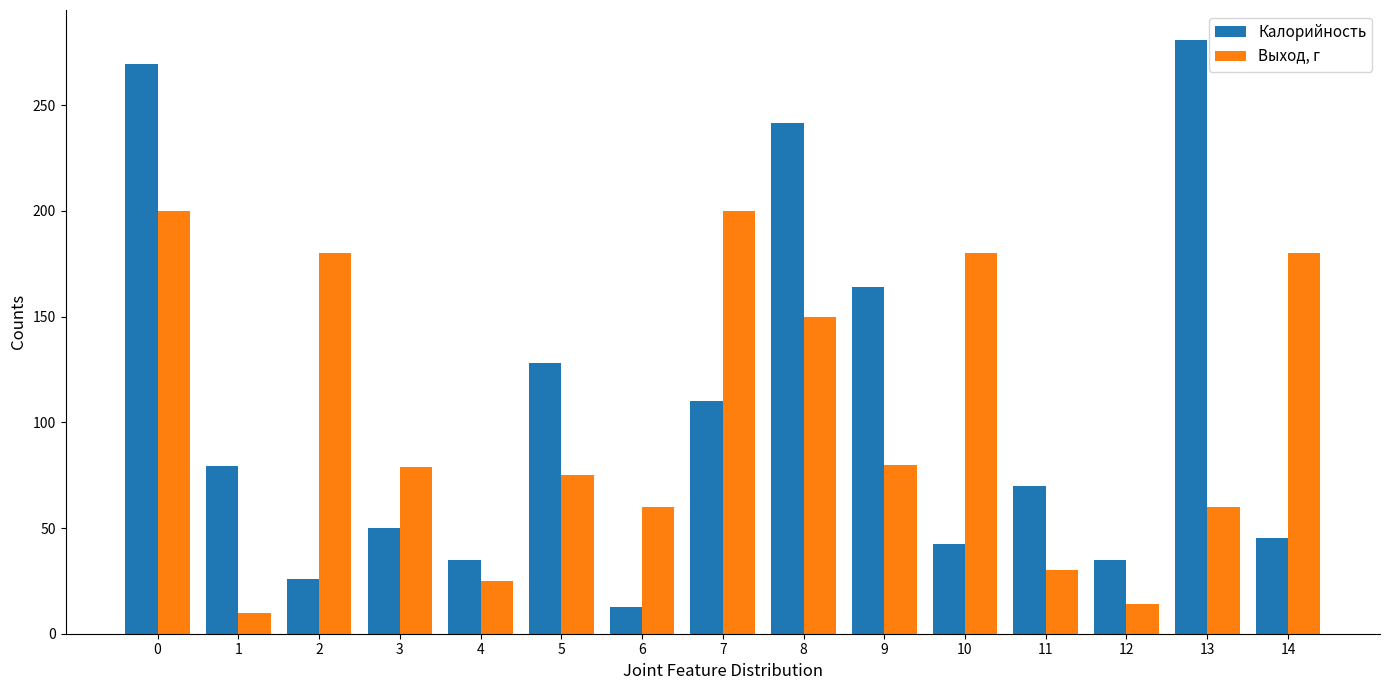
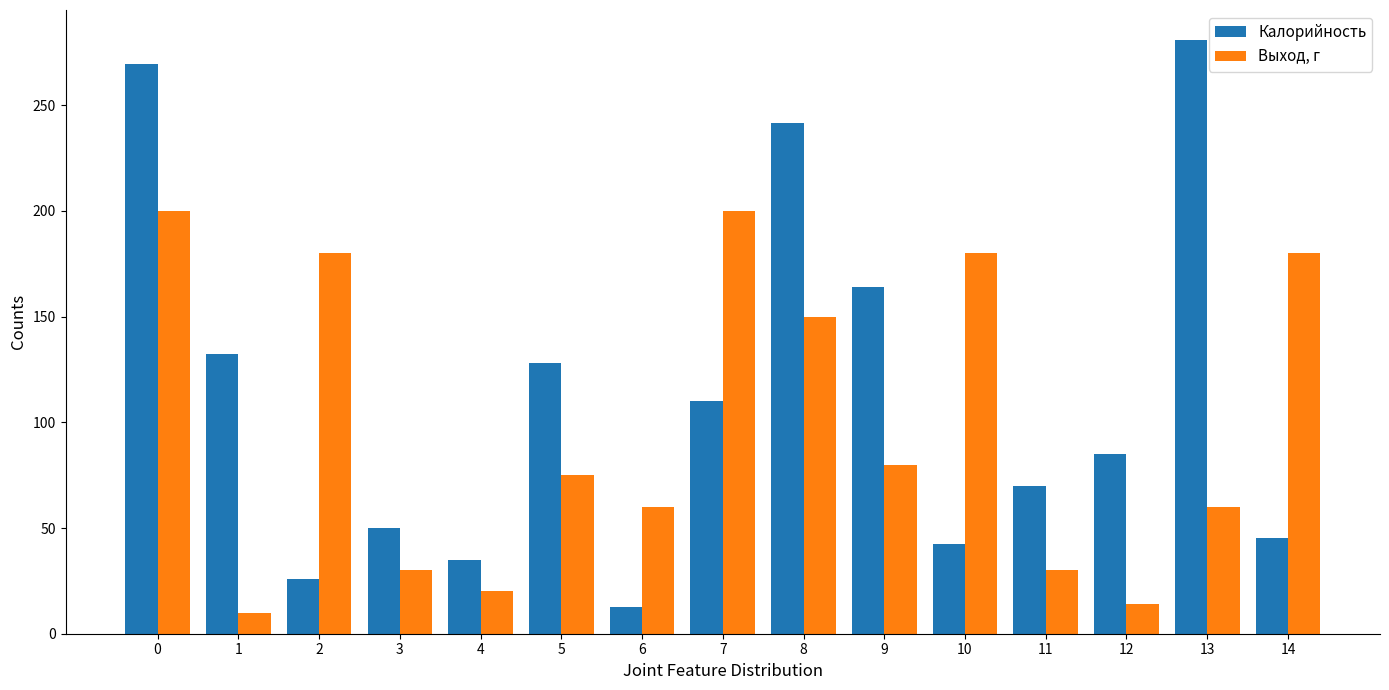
Калорийность, 1: 80 -> 132
Выход, г, 3: 79 -> 30
Выход, г, 4: 25 -> 20
Калорийность, 12: 35 -> 85
